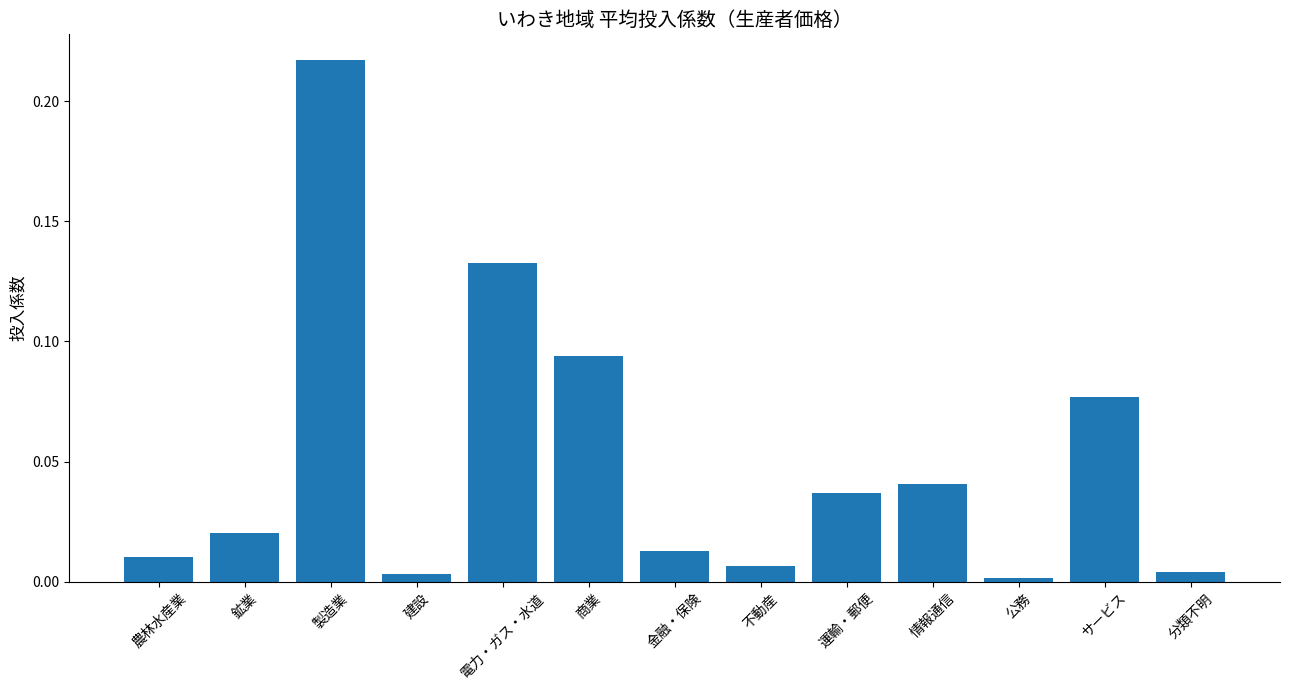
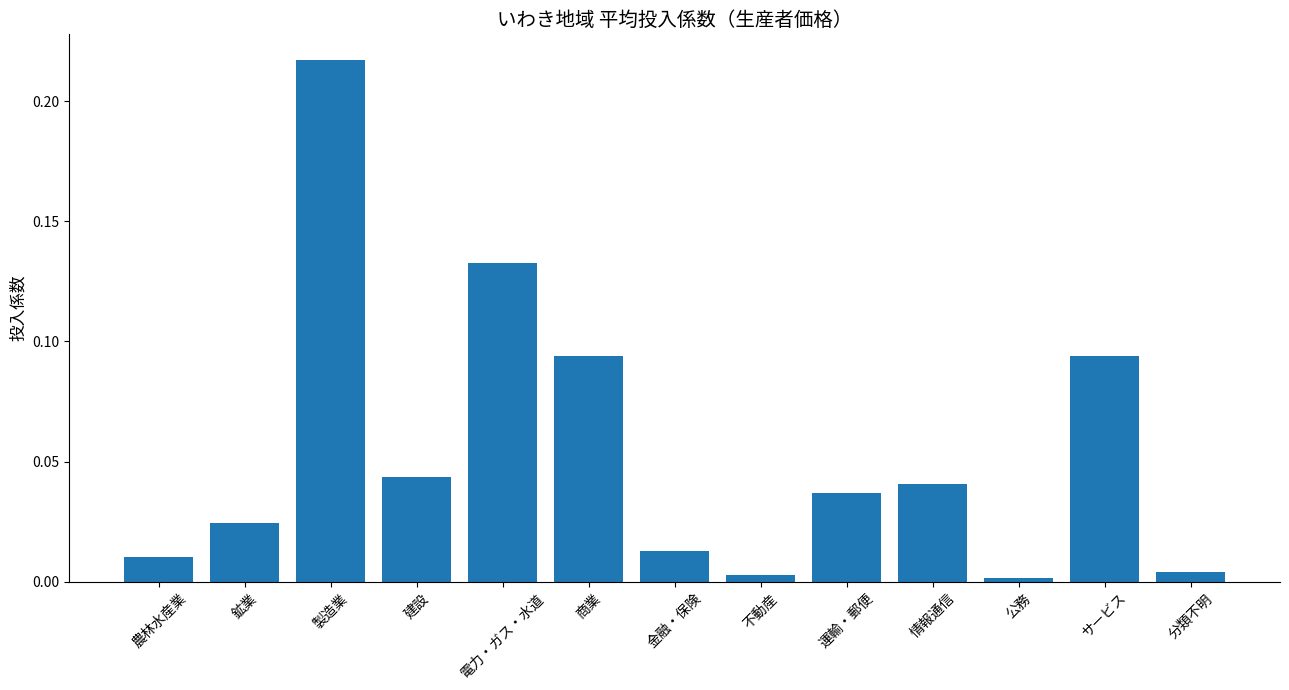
鉱業: 0.020 -> 0.024
建設: 0.003 -> 0.043
不動産: 0.006 -> 0.003
サービス: 0.077 -> 0.094
